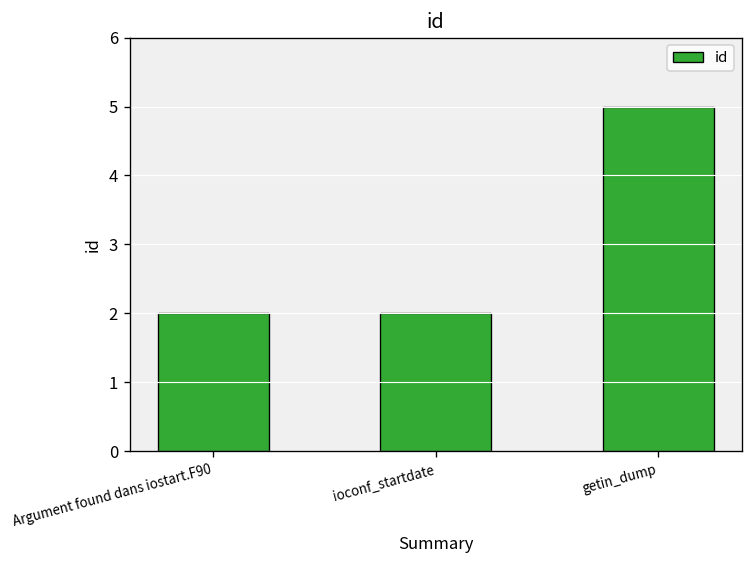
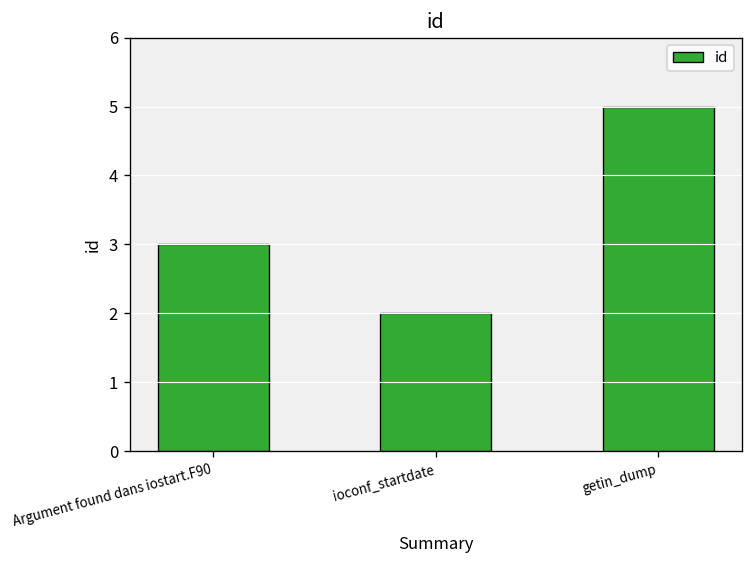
Argument found dans iostart.F90: 2 -> 3
